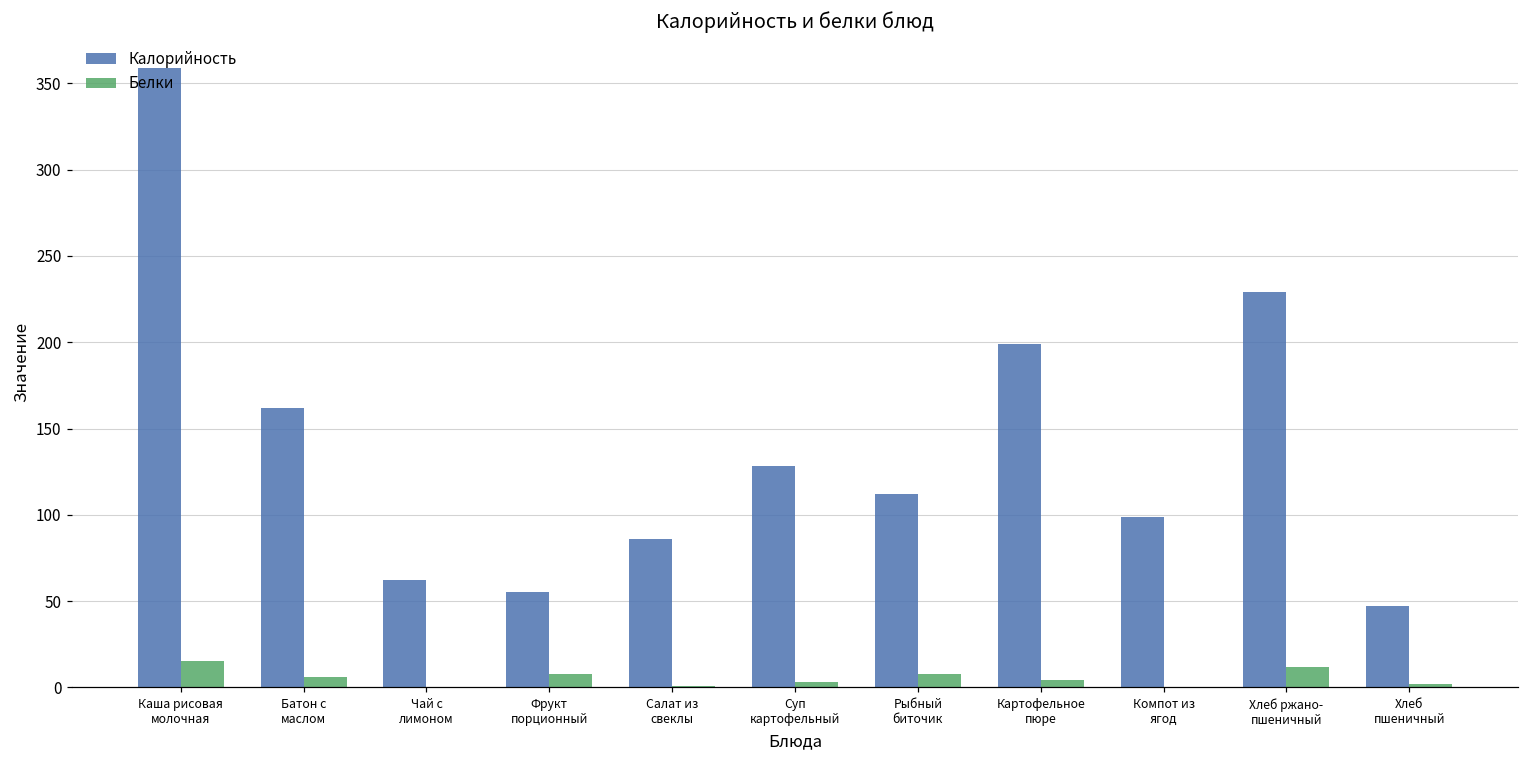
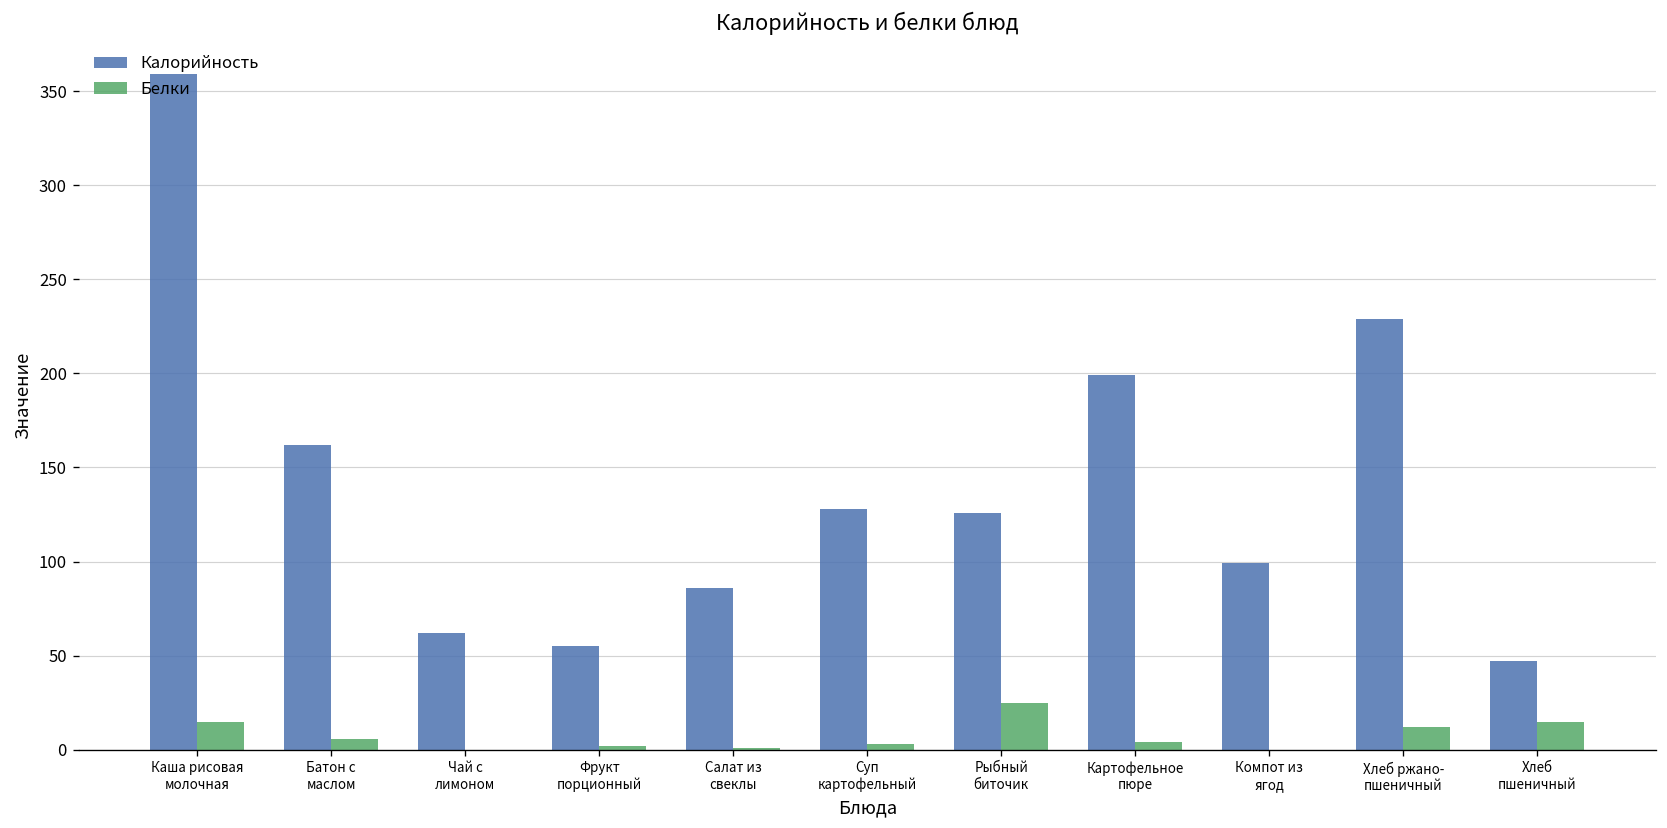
Белки, Фрукт порционный: 8 -> 2
Калорийность, Рыбный биточик: 112 -> 126
Белки, Рыбный биточик: 8 -> 25
Белки, Хлеб пшеничный: 2 -> 15
